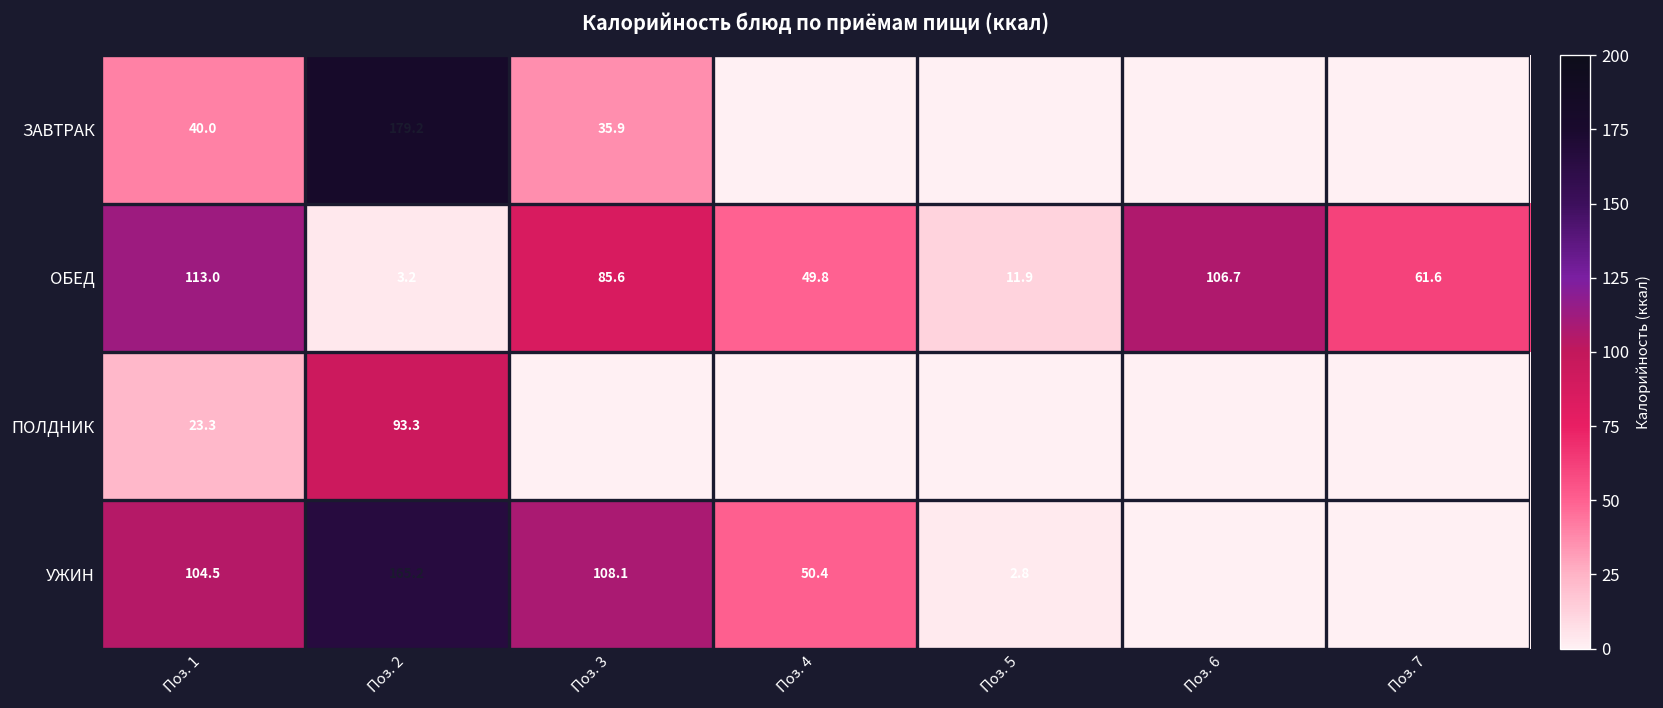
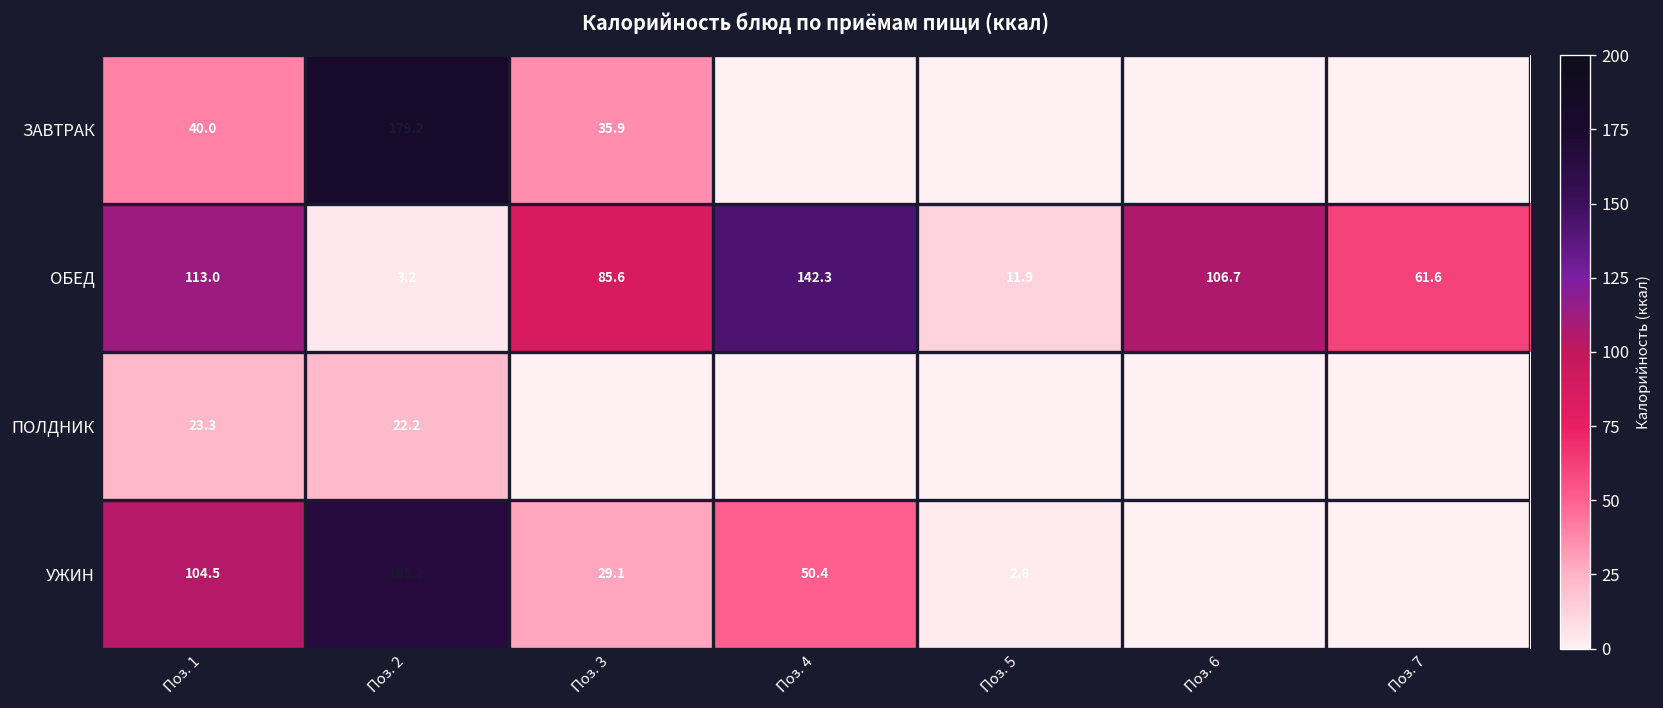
ОБЕД, Поз. 4: 49.8 -> 142.3
ПОЛДНИК, Поз. 2: 93.3 -> 22.2
УЖИН, Поз. 3: 108.1 -> 29.1
